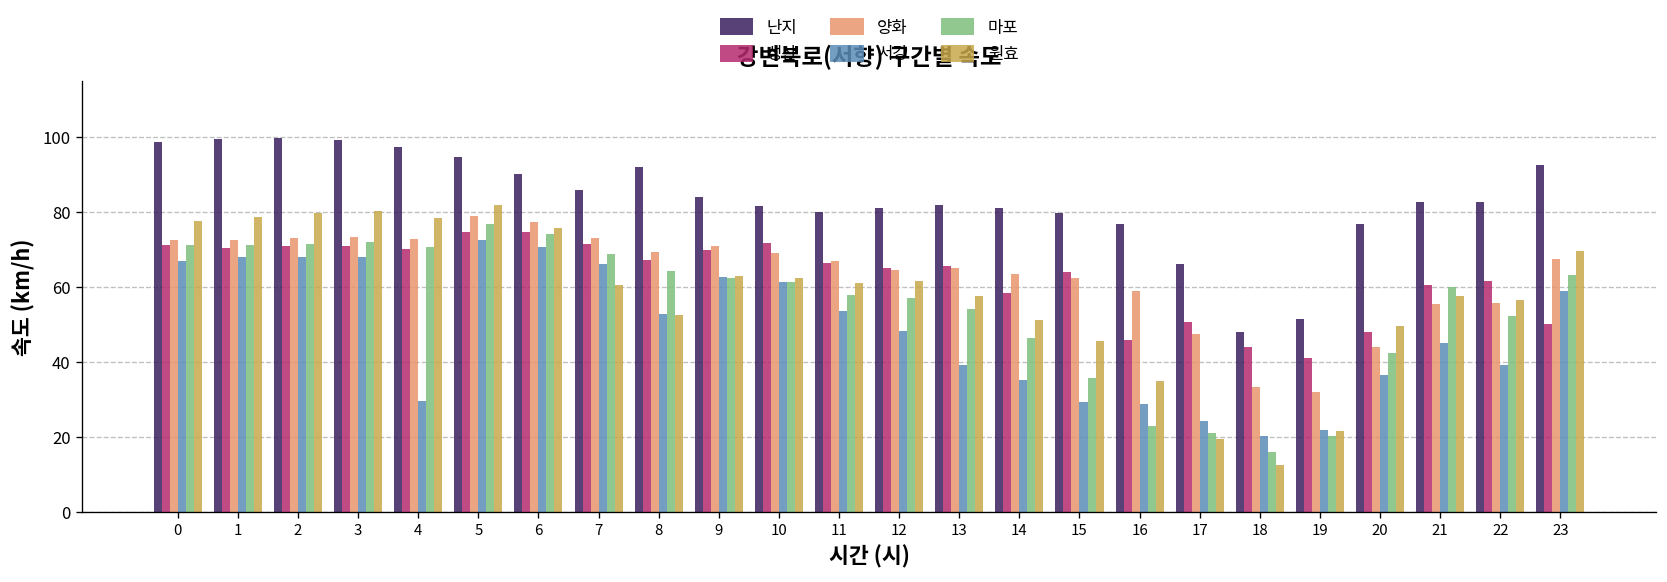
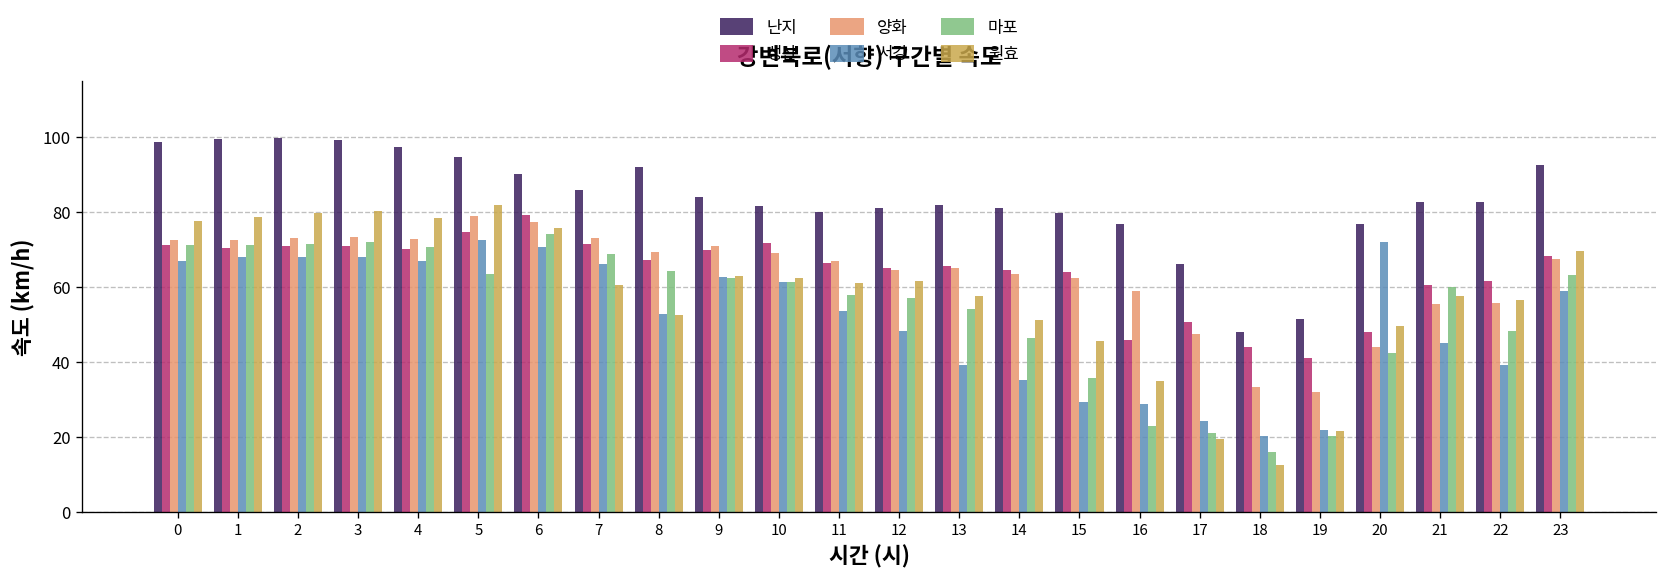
서강, 4: 30 -> 67
마포, 5: 77 -> 63
성산, 6: 75 -> 79
성산, 14: 59 -> 65
서강, 20: 37 -> 72
마포, 22: 52 -> 48
성산, 23: 50 -> 68
